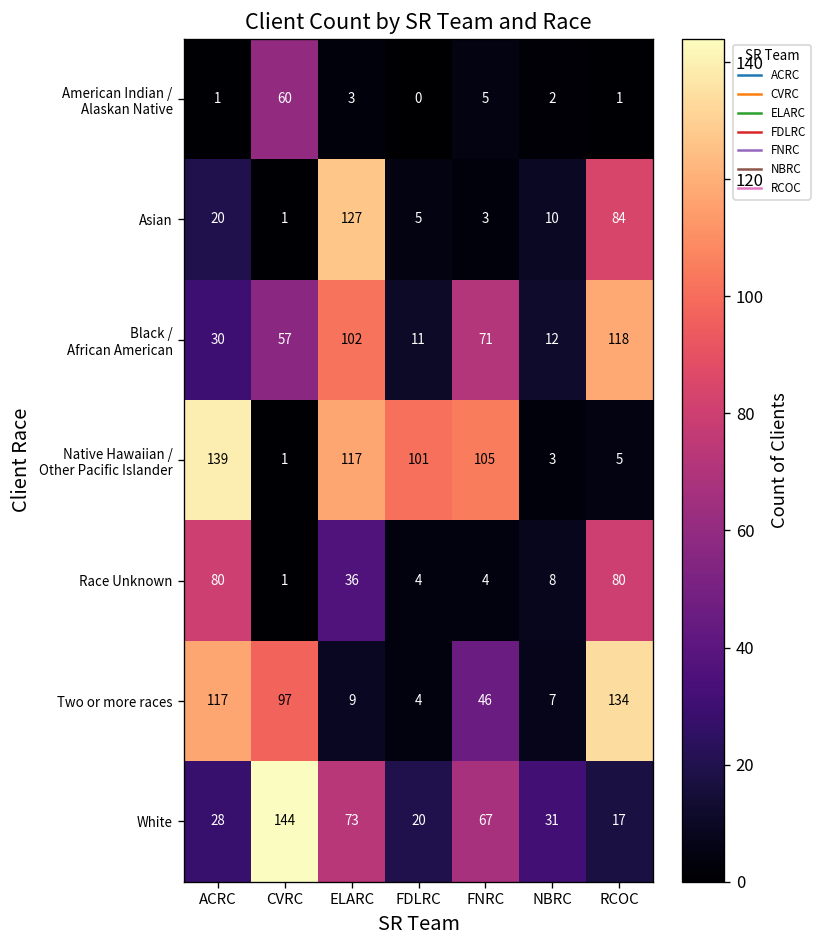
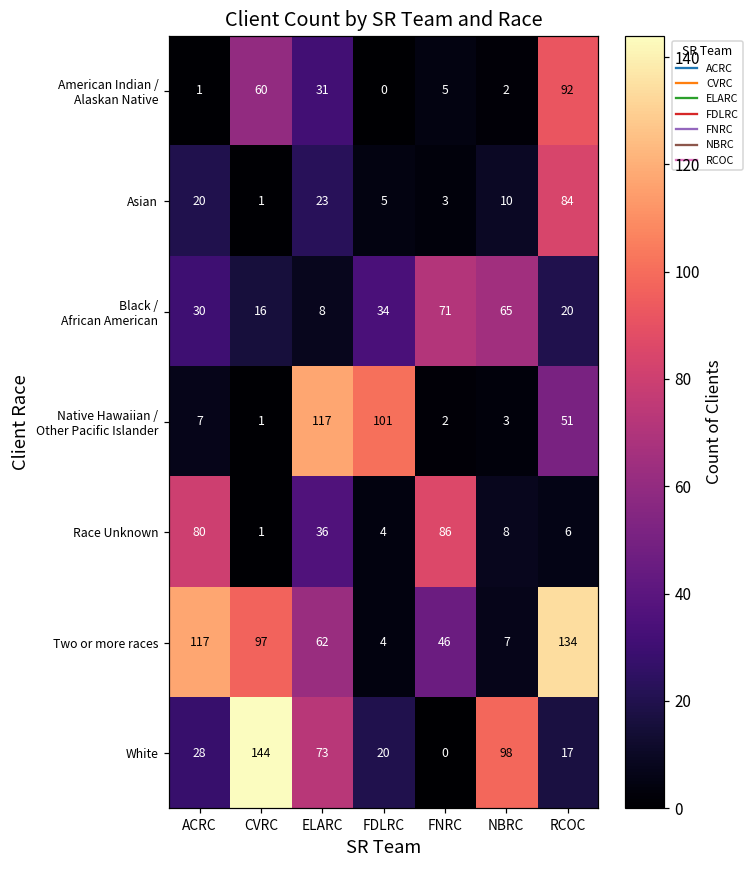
American Indian / Alaskan Native, ELARC: 3 -> 31
American Indian / Alaskan Native, RCOC: 1 -> 92
Asian, ELARC: 127 -> 23
Black / African American, CVRC: 57 -> 16
Black / African American, ELARC: 102 -> 8
Black / African American, FDLRC: 11 -> 34
Black / African American, NBRC: 12 -> 65
Black / African American, RCOC: 118 -> 20
Native Hawaiian / Other Pacific Islander, ACRC: 139 -> 7
Native Hawaiian / Other Pacific Islander, FNRC: 105 -> 2
Native Hawaiian / Other Pacific Islander, RCOC: 5 -> 51
Race Unknown, FNRC: 4 -> 86
Race Unknown, RCOC: 80 -> 6
Two or more races, ELARC: 9 -> 62
White, FNRC: 67 -> 0
White, NBRC: 31 -> 98
